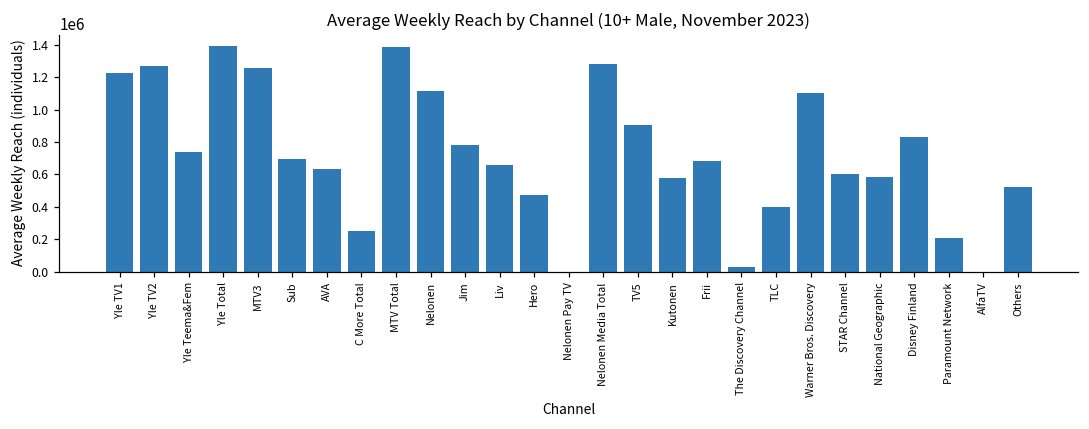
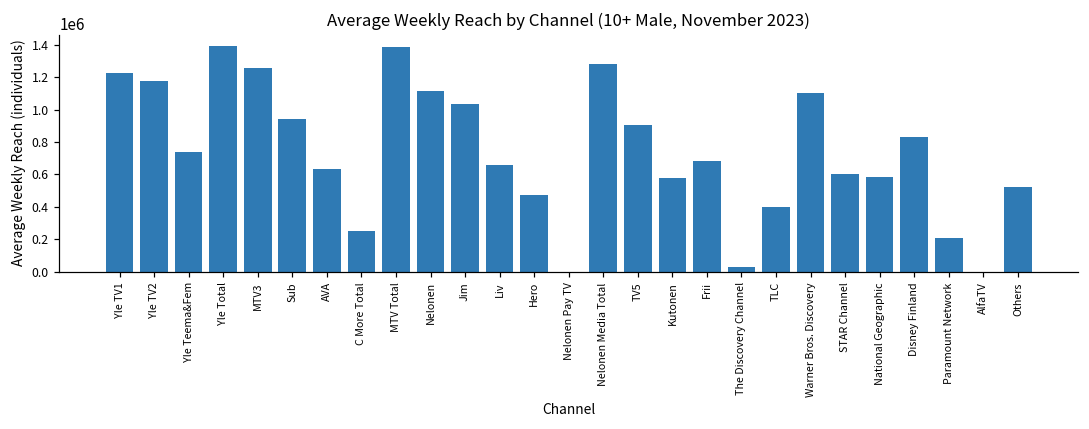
Yle TV2: 1270000 -> 1180000
Sub: 700000 -> 940000
Jim: 780000 -> 1040000
